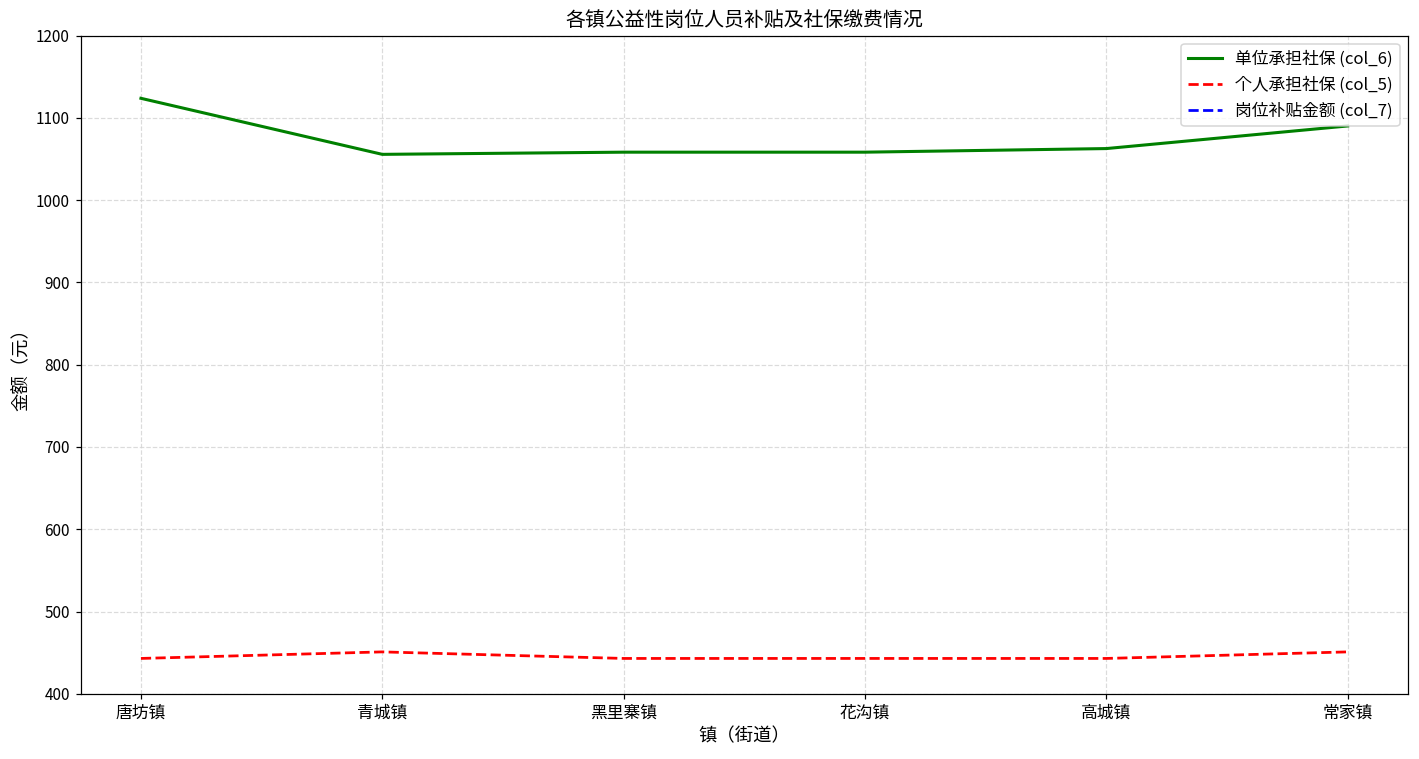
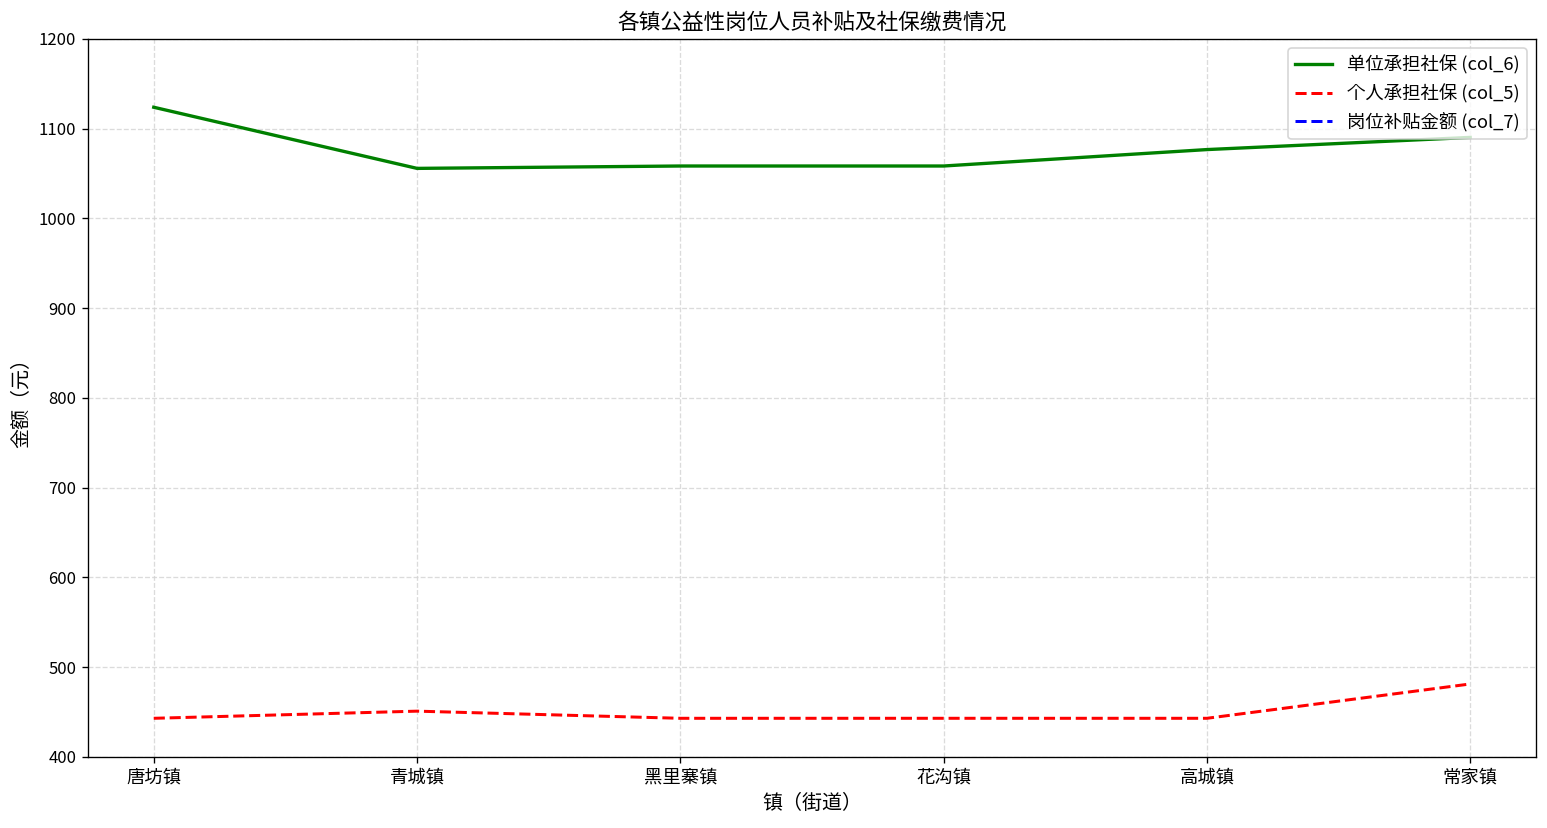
单位承担社保 (col_6), 高城镇: 1060 -> 1080
个人承担社保 (col_5), 常家镇: 450 -> 480
